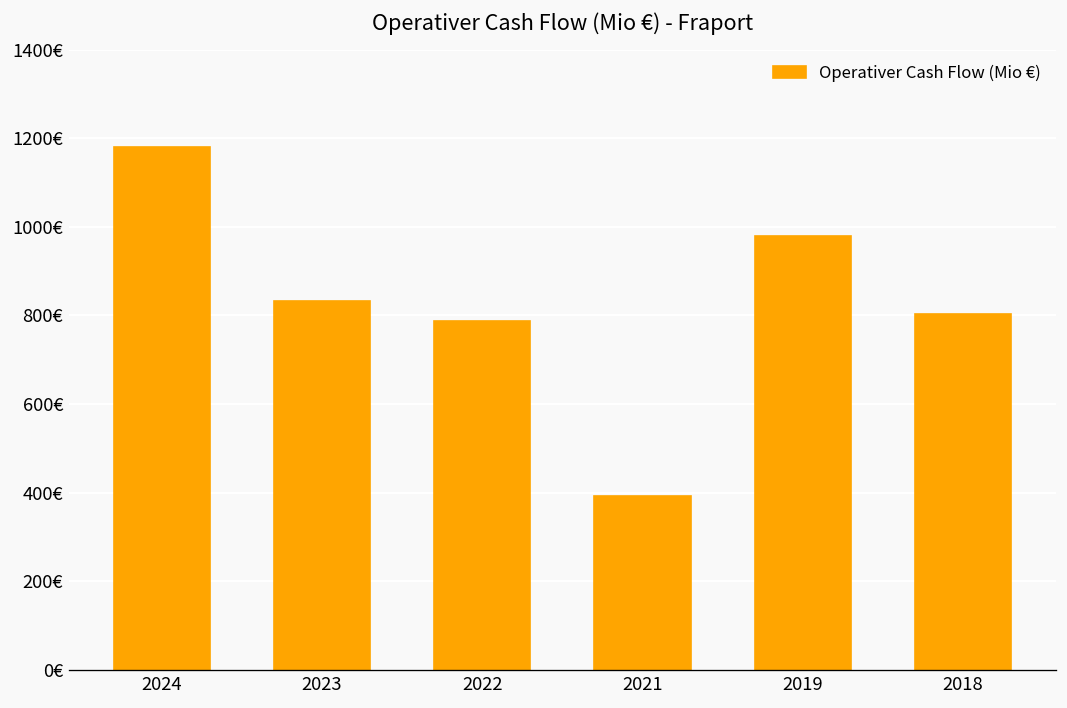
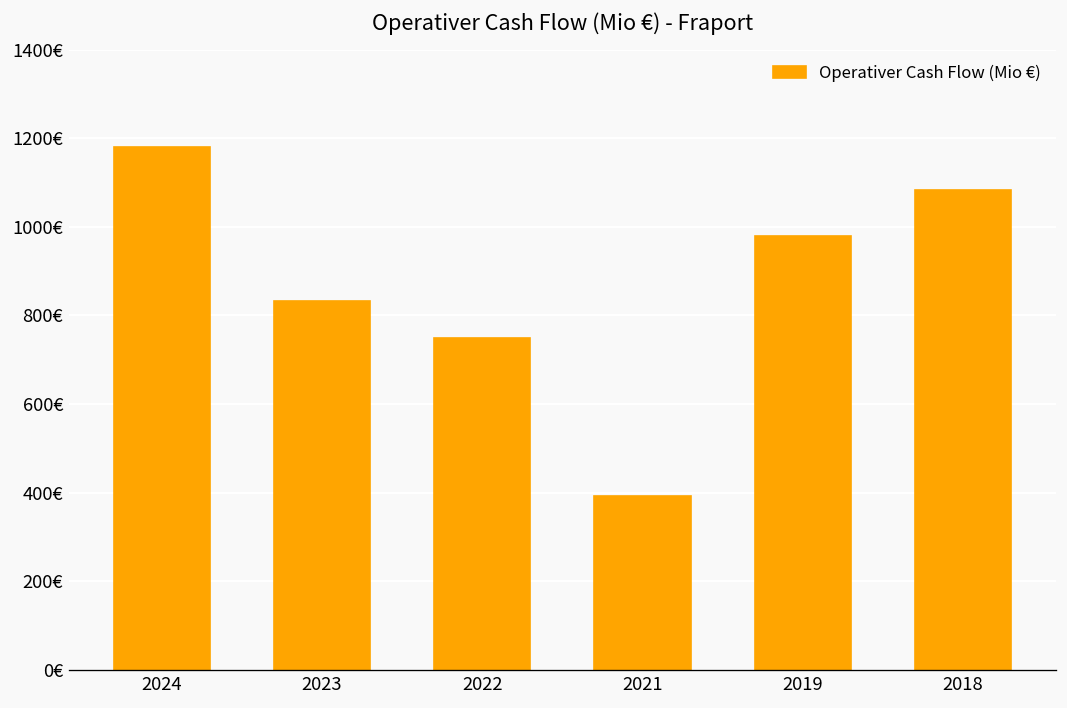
2022: 790€ -> 750€
2018: 800€ -> 1080€
